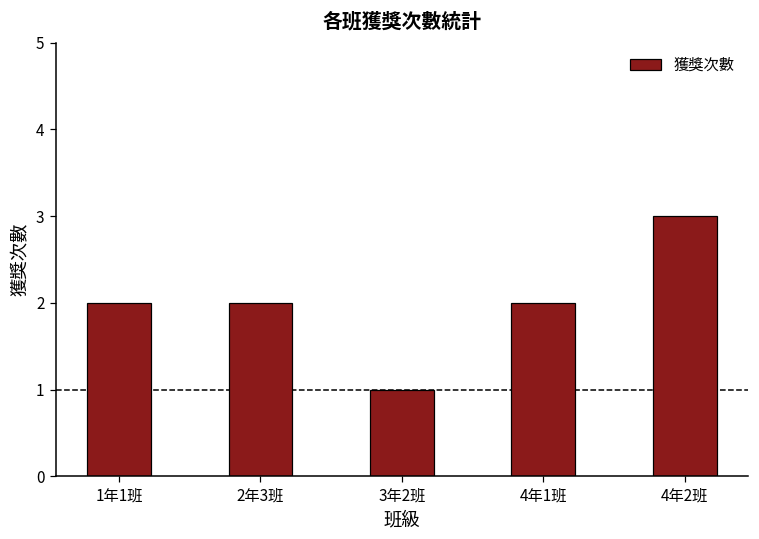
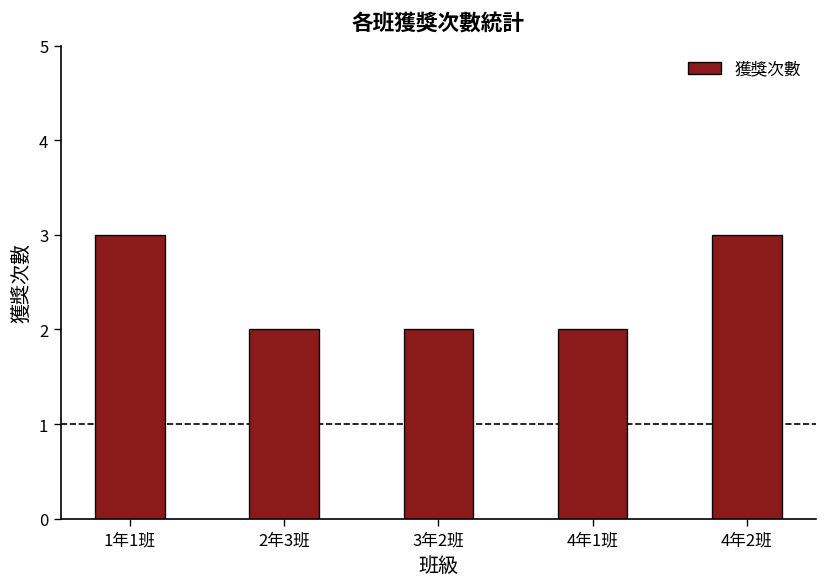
1年1班: 2 -> 3
3年2班: 1 -> 2
